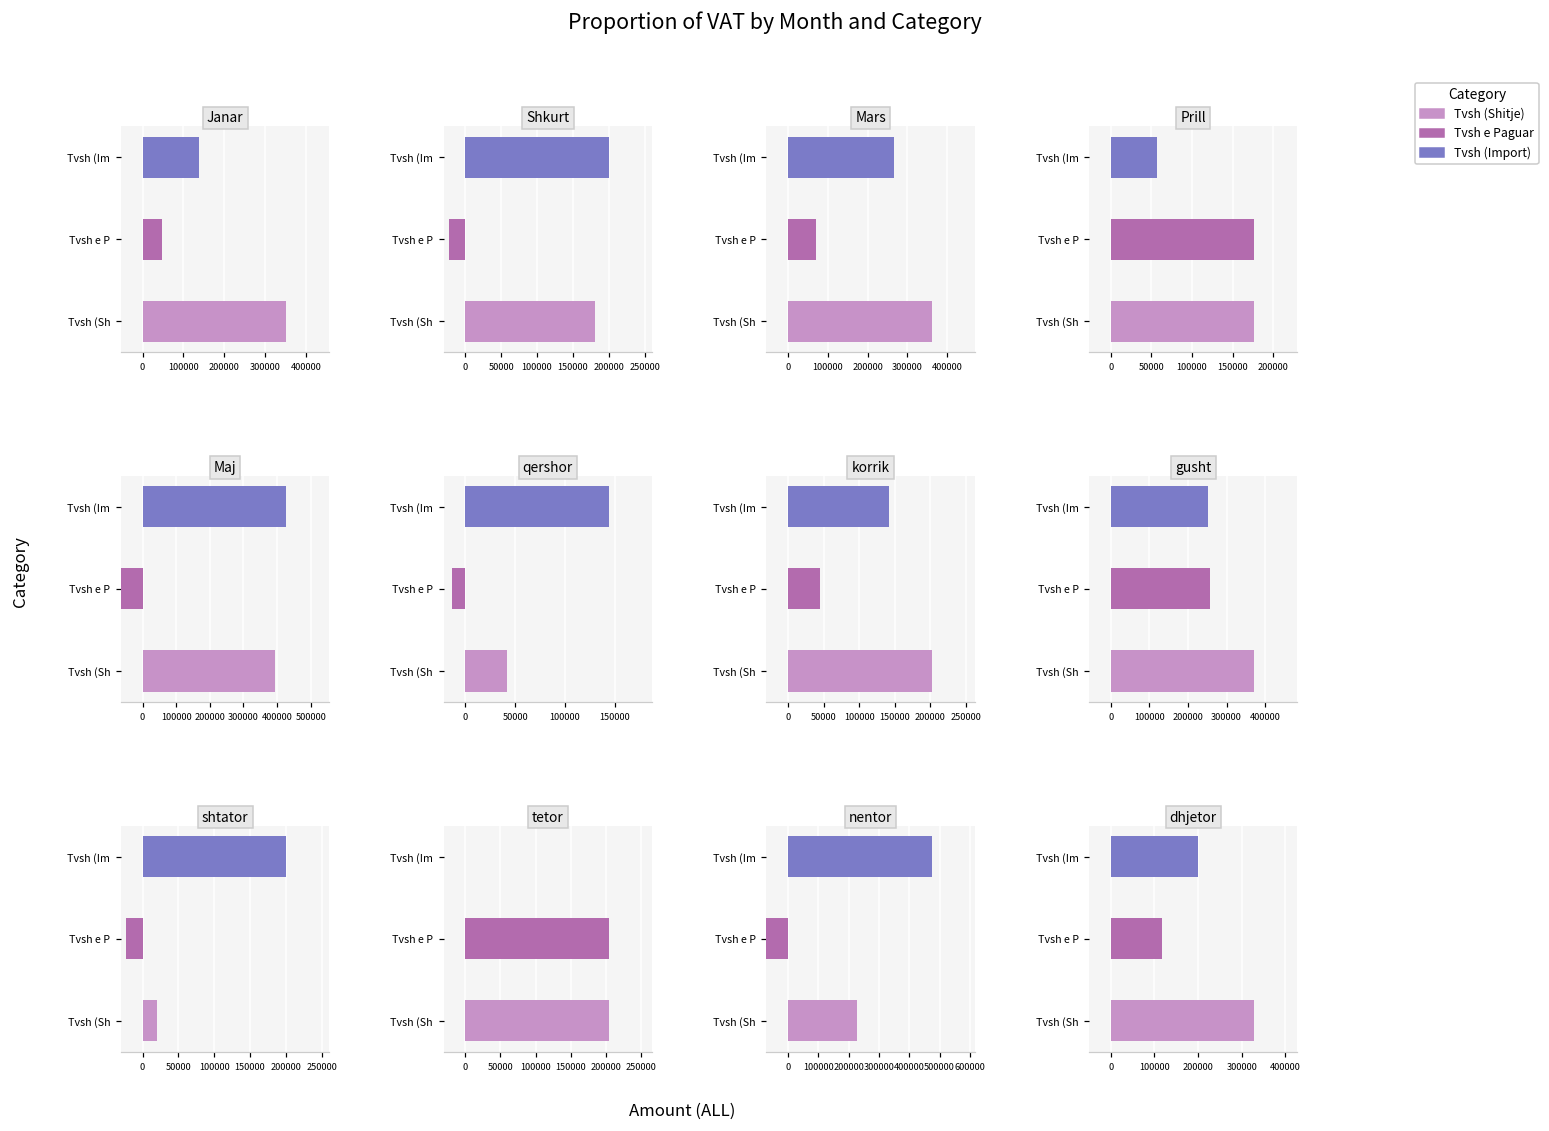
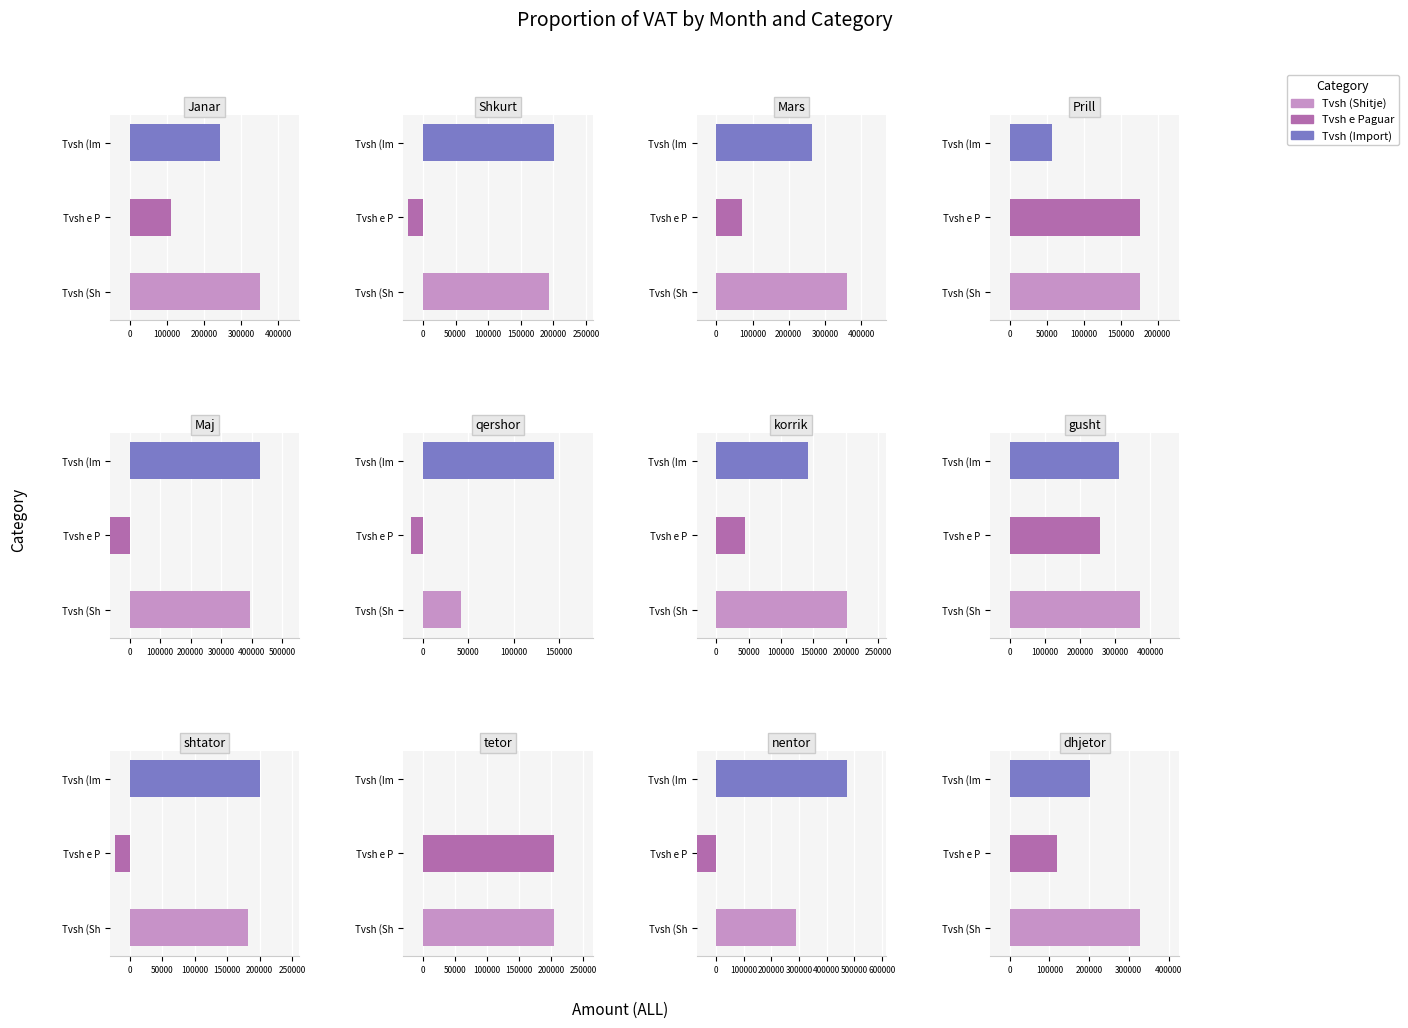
Janar, Tvsh (Im: 140000 -> 240000
Janar, Tvsh e P: 50000 -> 110000
Shkurt, Tvsh (Sh: 180000 -> 190000
gusht, Tvsh (Im: 250000 -> 310000
shtator, Tvsh (Sh: 20000 -> 180000
nentor, Tvsh (Sh: 230000 -> 290000
